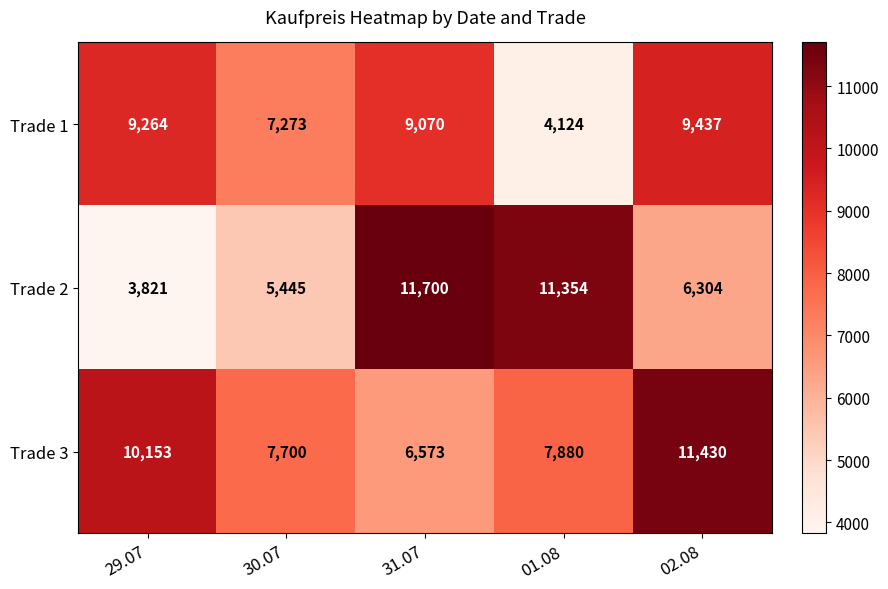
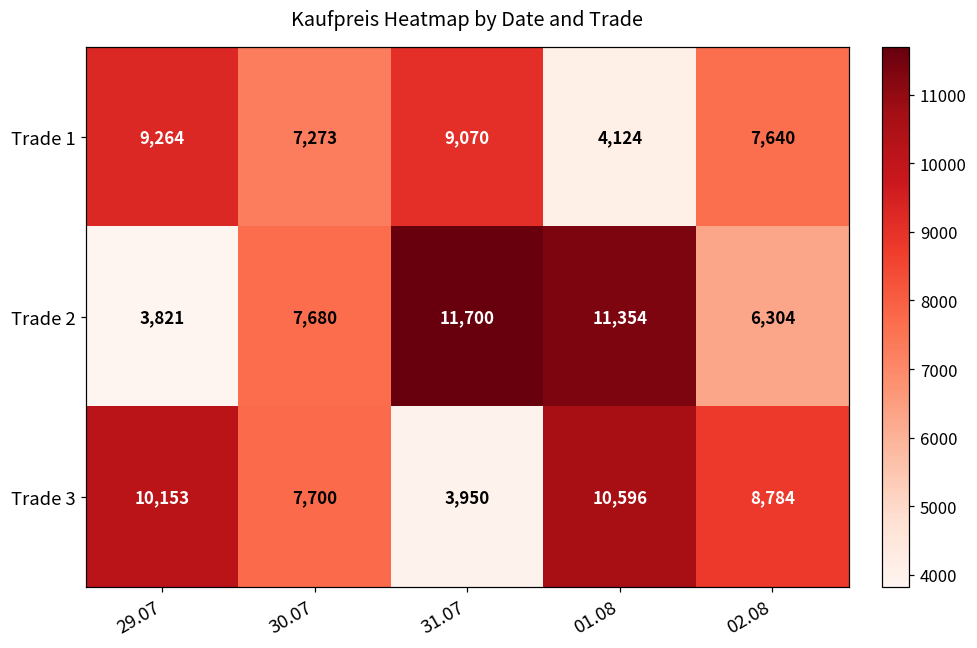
Trade 1, 02.08: 9,437 -> 7,640
Trade 2, 30.07: 5,445 -> 7,680
Trade 3, 31.07: 6,573 -> 3,950
Trade 3, 01.08: 7,880 -> 10,596
Trade 3, 02.08: 11,430 -> 8,784
